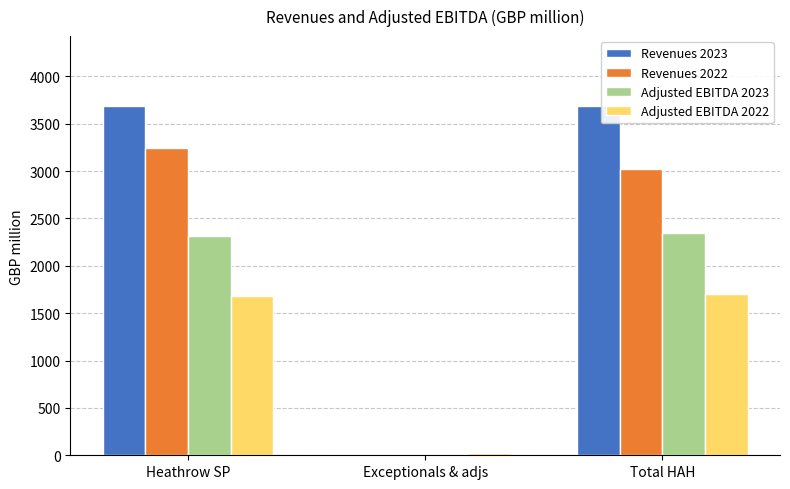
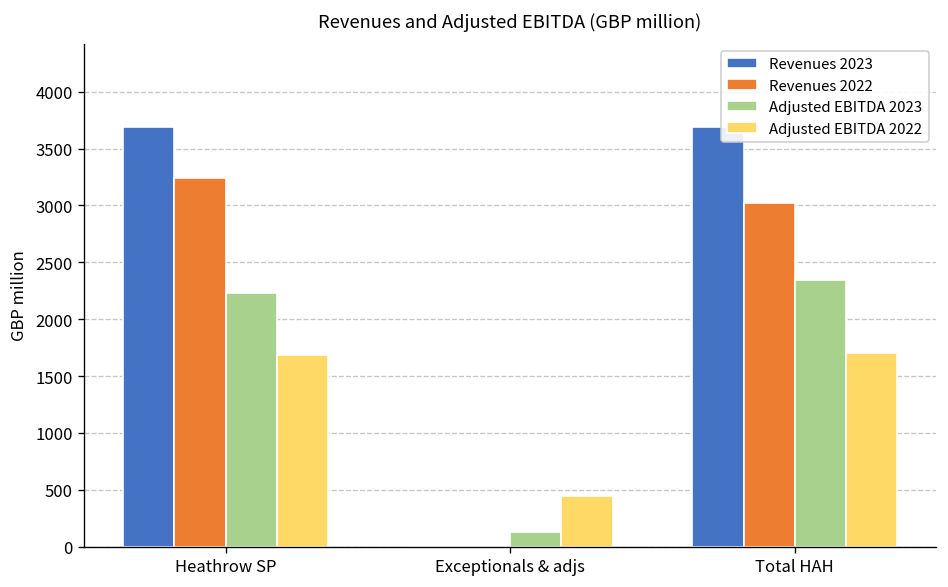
Adjusted EBITDA 2023, Heathrow SP: 2300 -> 2200
Adjusted EBITDA 2023, Exceptionals & adjs: 0 -> 100
Adjusted EBITDA 2022, Exceptionals & adjs: 0 -> 400
